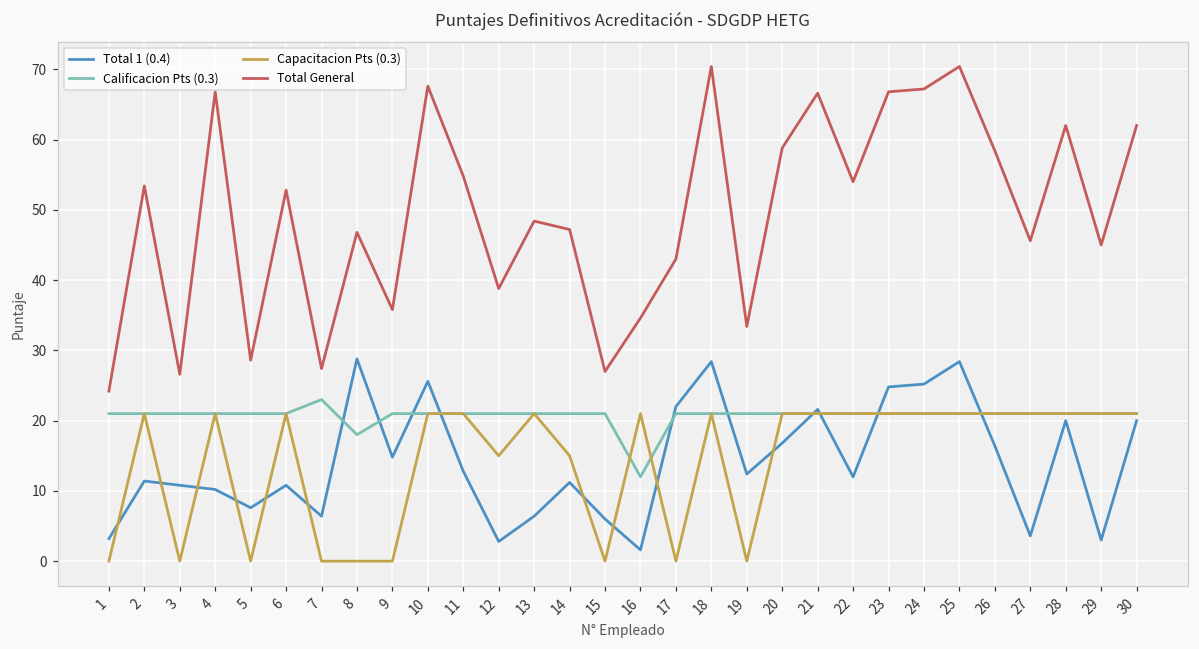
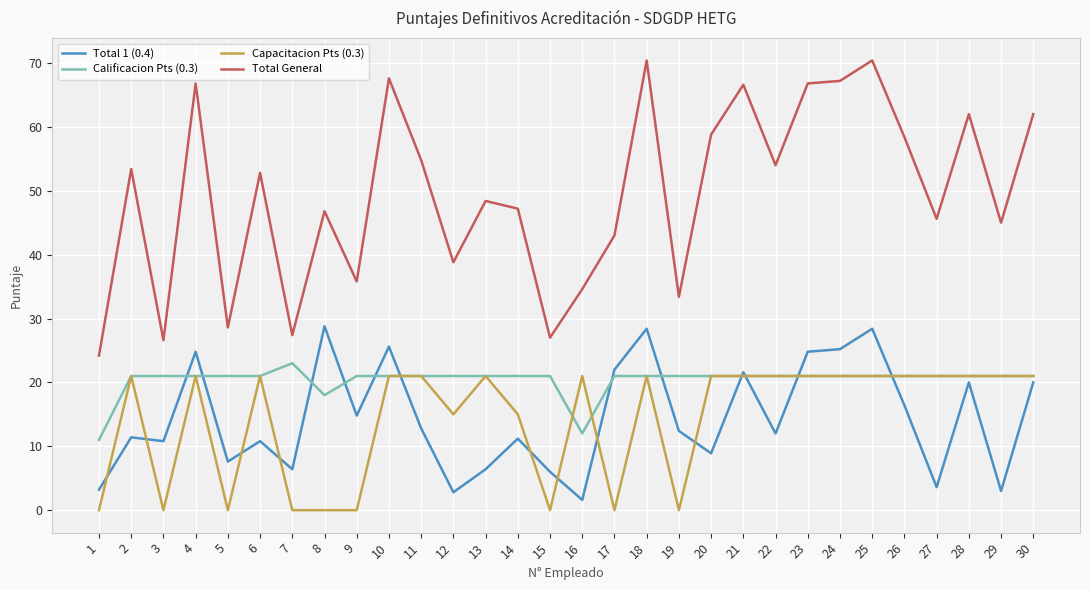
Calificacion Pts (0.3), 1: 21 -> 11
Total 1 (0.4), 4: 10 -> 25
Total 1 (0.4), 20: 17 -> 9
